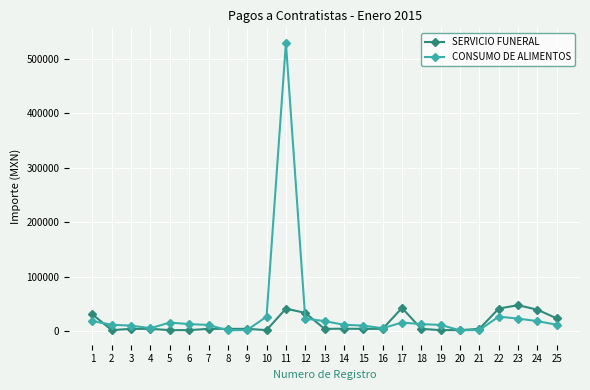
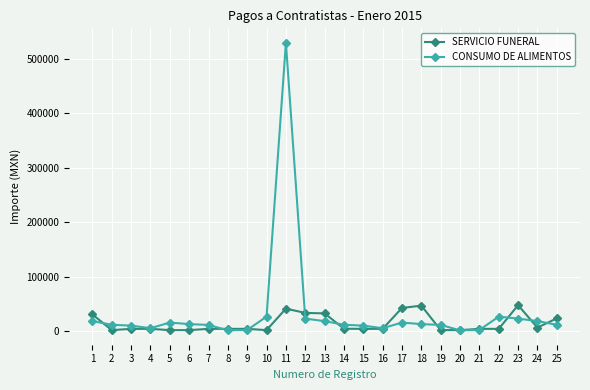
SERVICIO FUNERAL, 13: 0 -> 30000
SERVICIO FUNERAL, 18: 0 -> 50000
SERVICIO FUNERAL, 22: 40000 -> 0
SERVICIO FUNERAL, 24: 40000 -> 10000
